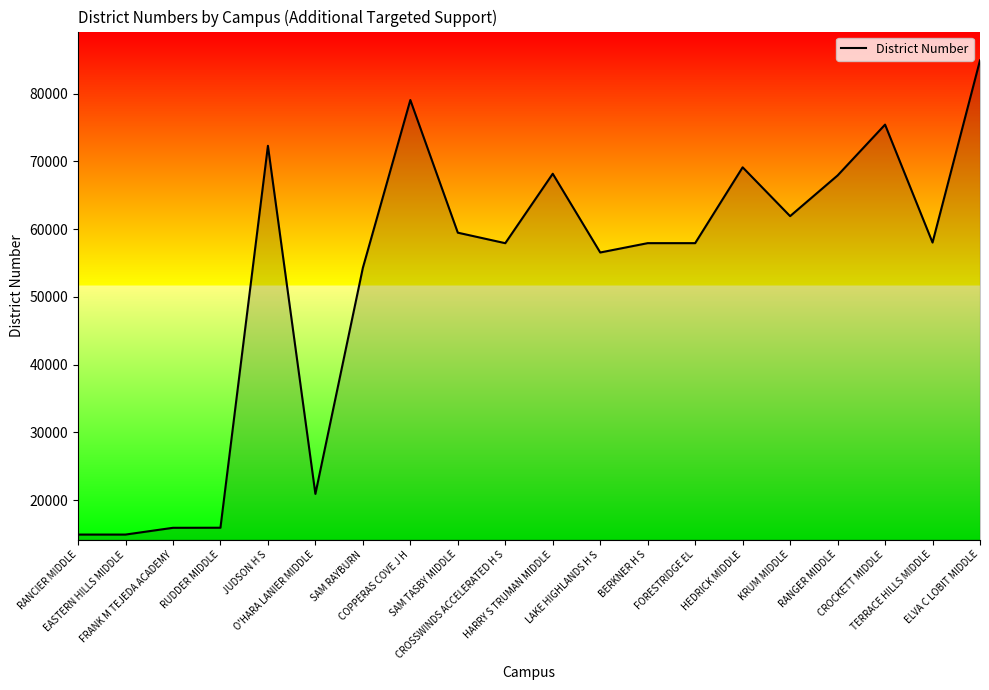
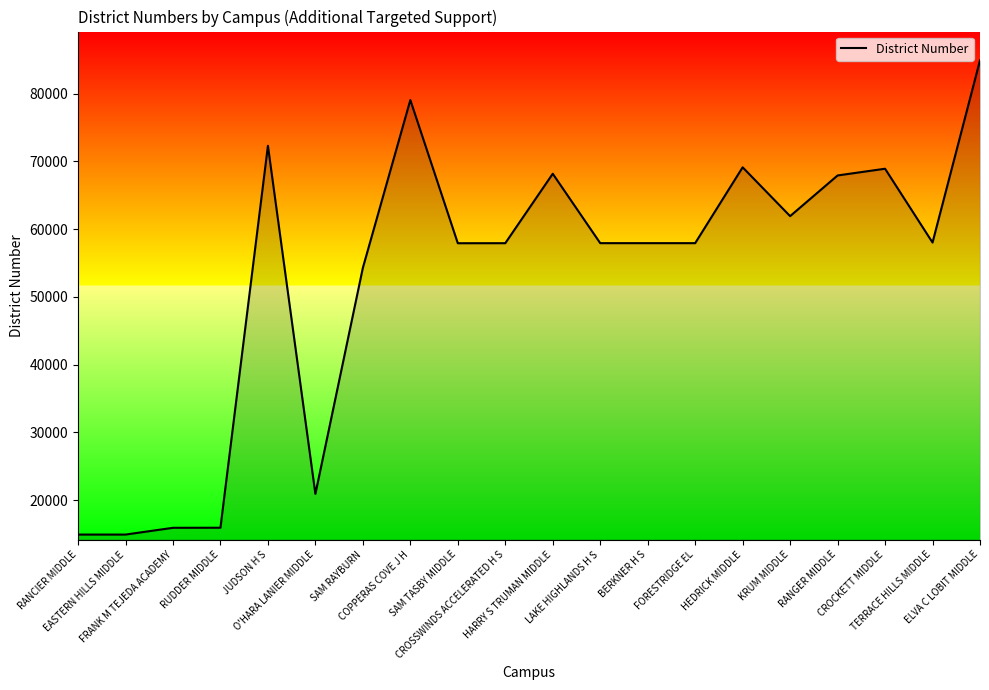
SAM TASBY MIDDLE: 59000 -> 58000
LAKE HIGHLANDS H S: 57000 -> 58000
CROCKETT MIDDLE: 75000 -> 69000
